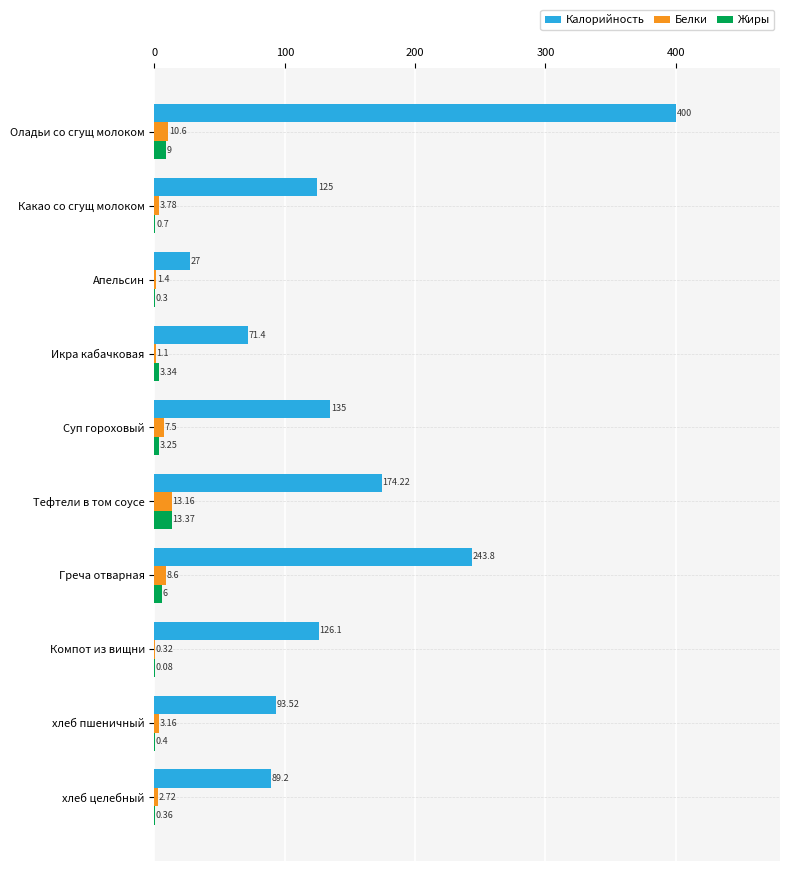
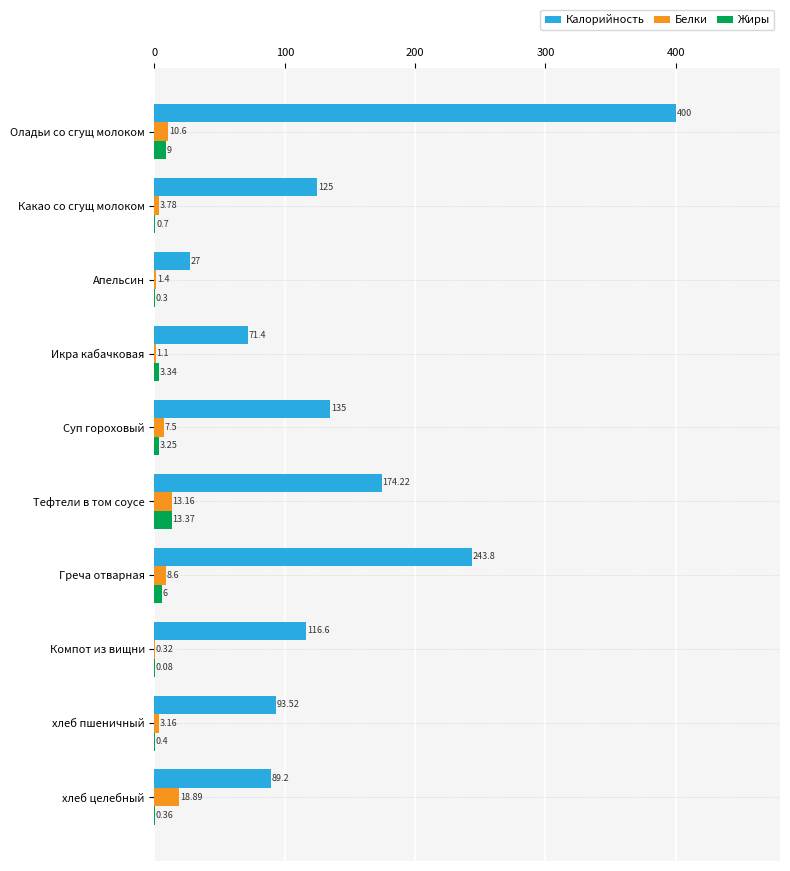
Калорийность, Компот из вищни: 126.1 -> 116.6
Белки, хлеб целебный: 2.72 -> 18.89
